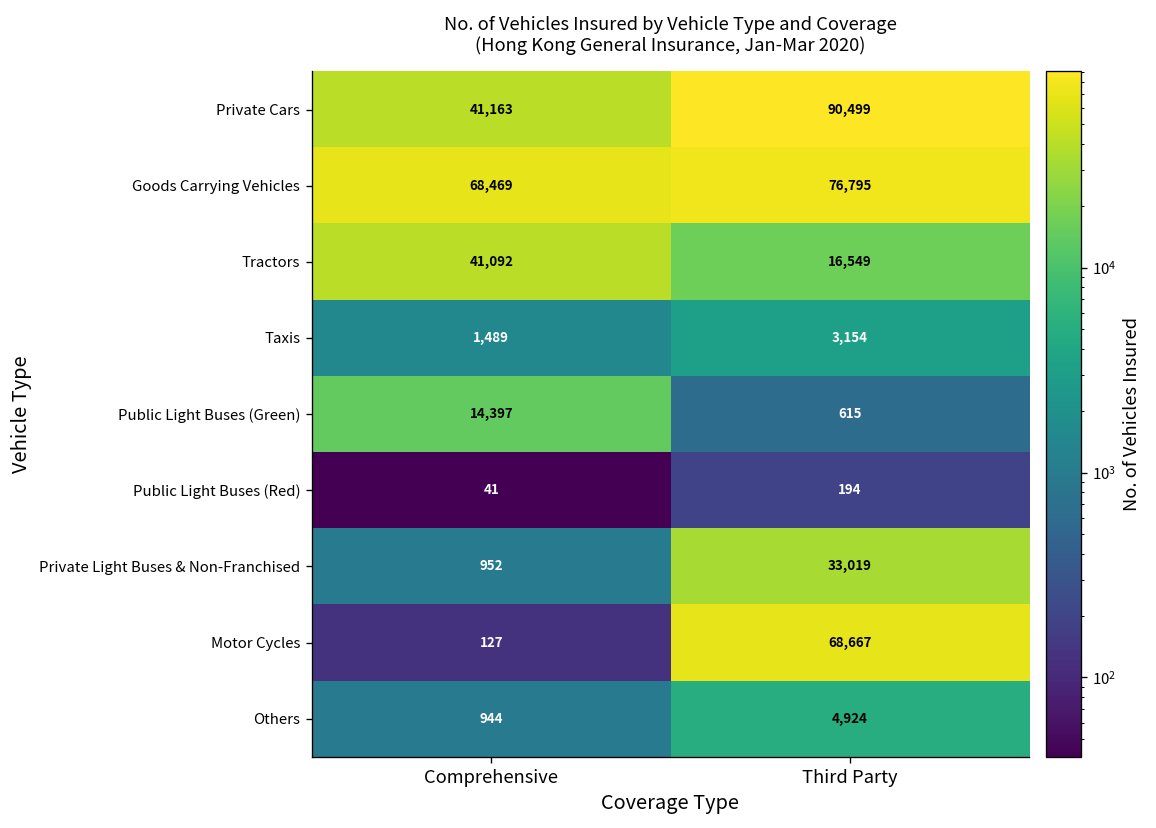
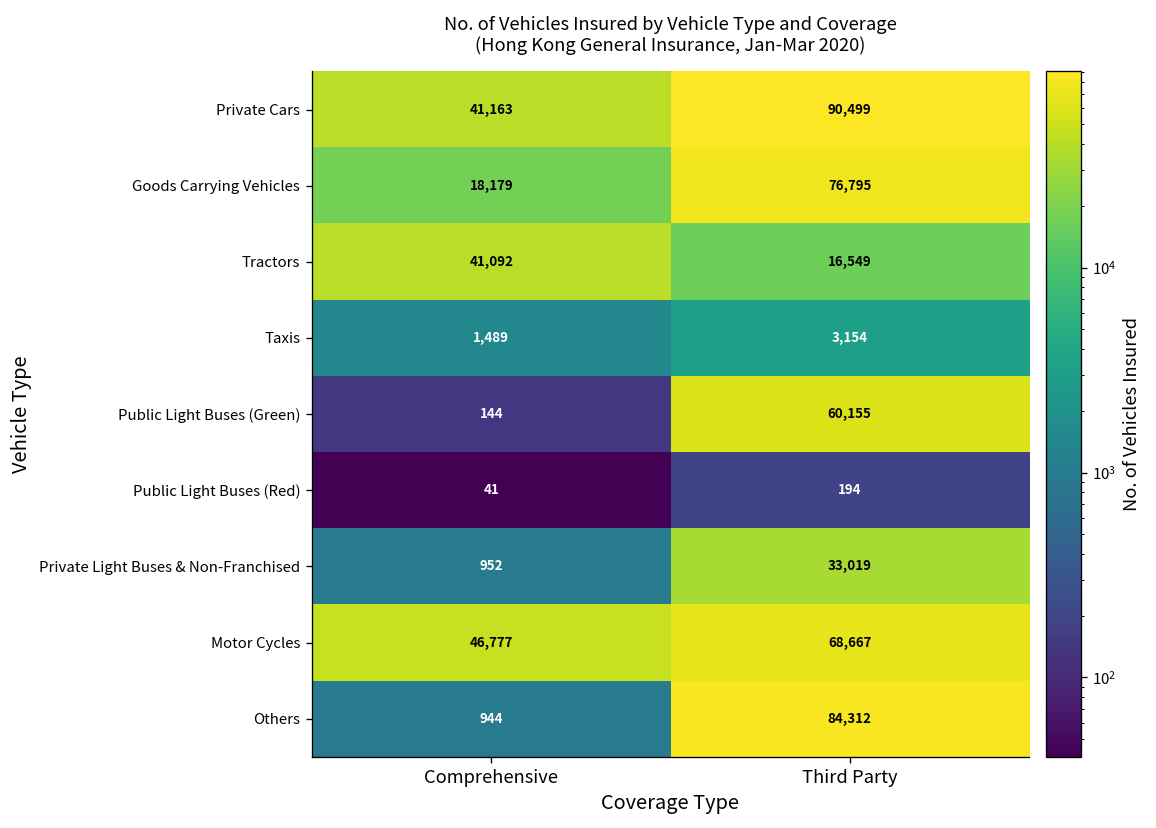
Goods Carrying Vehicles, Comprehensive: 68,469 -> 18,179
Public Light Buses (Green), Comprehensive: 14,397 -> 144
Public Light Buses (Green), Third Party: 615 -> 60,155
Motor Cycles, Comprehensive: 127 -> 46,777
Others, Third Party: 4,924 -> 84,312
